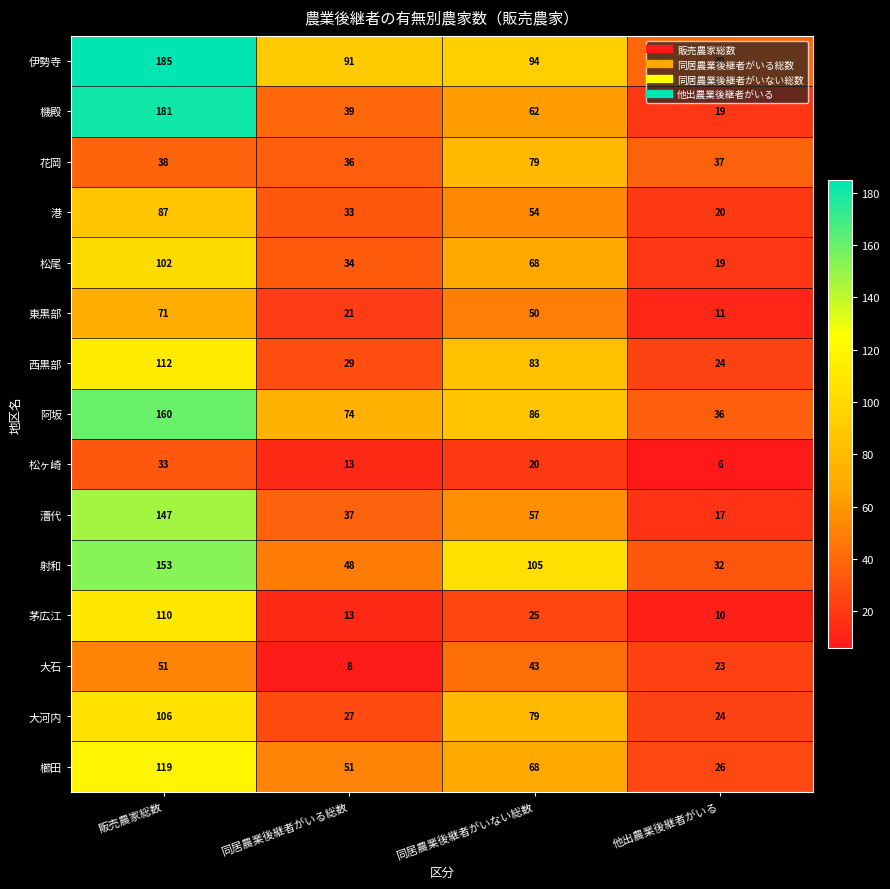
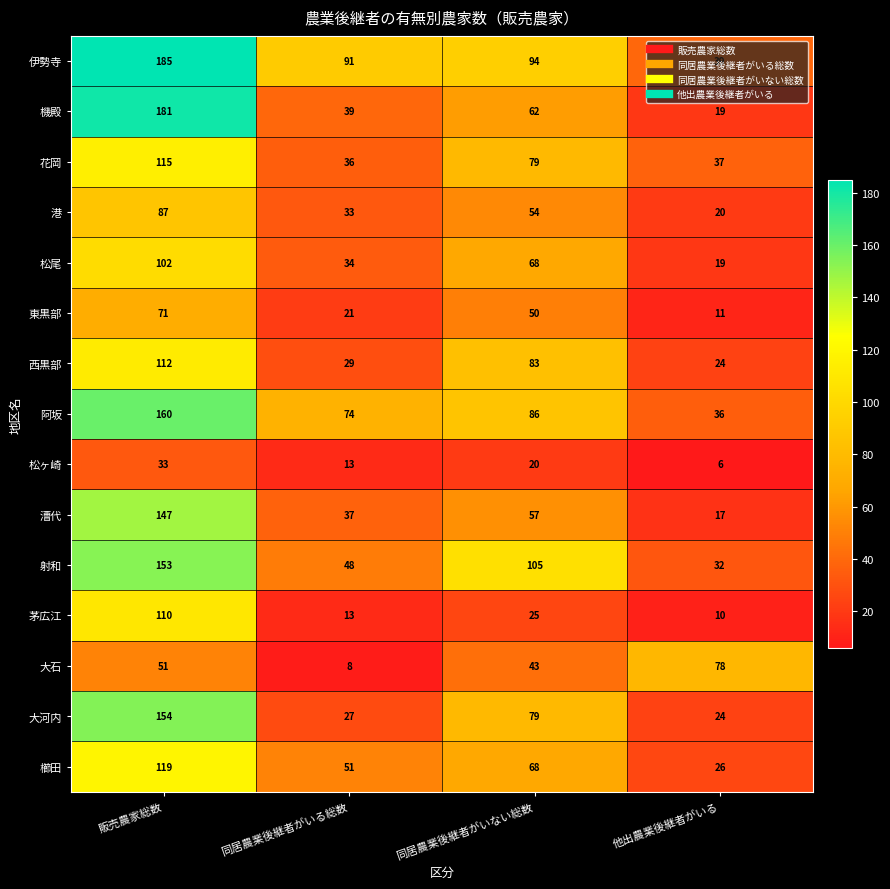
花岡, 販売農家総数: 38 -> 115
大石, 他出農業後継者がいる: 23 -> 78
大河内, 販売農家総数: 106 -> 154
